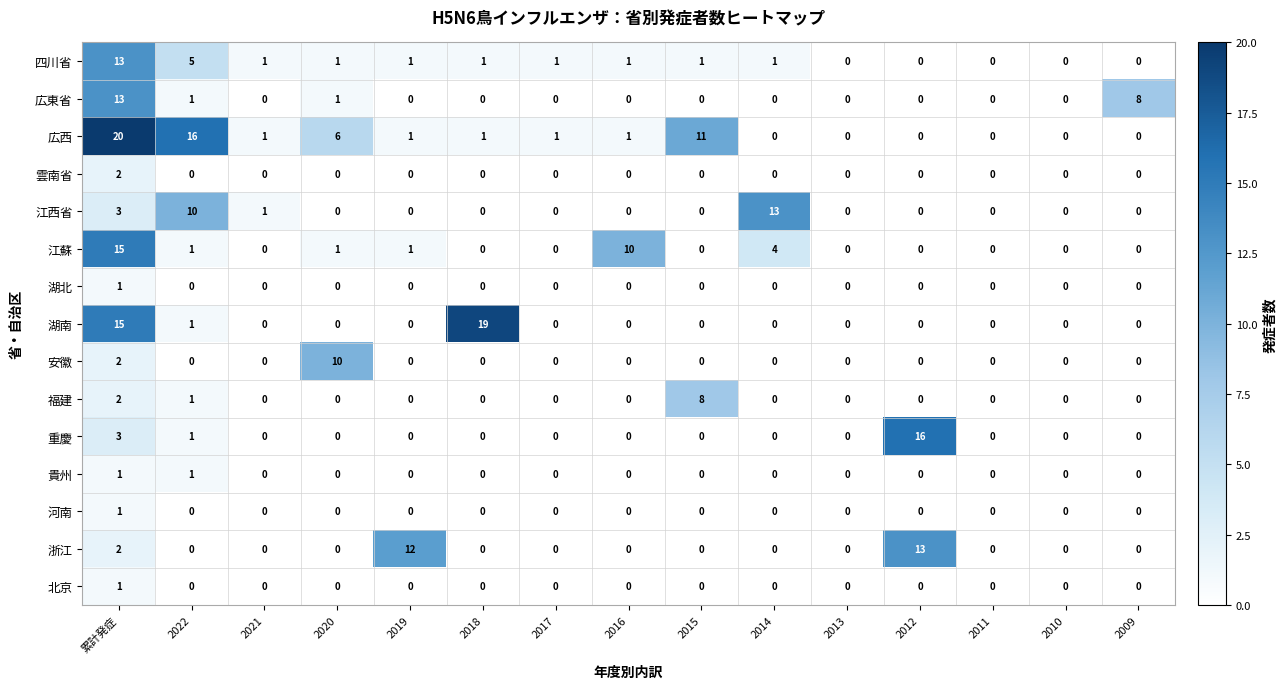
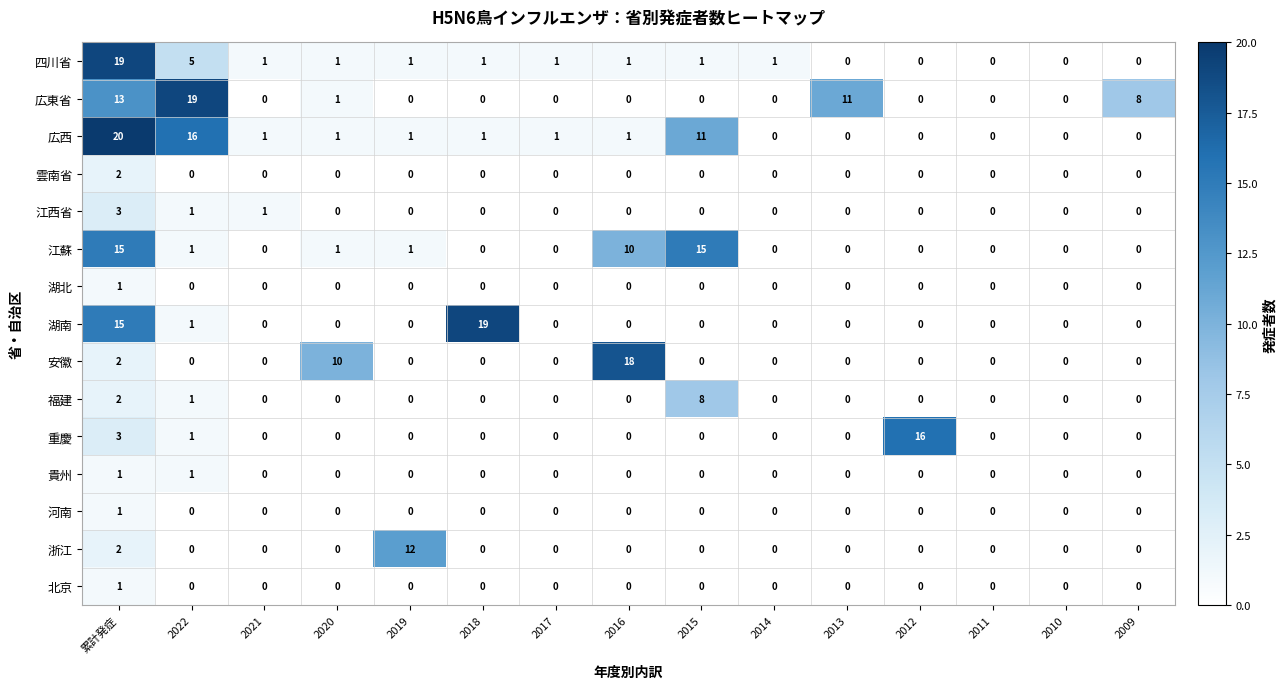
四川省, 累計発症: 13 -> 19
広東省, 2022: 1 -> 19
広東省, 2013: 0 -> 11
広西, 2020: 6 -> 1
江西省, 2022: 10 -> 1
江西省, 2014: 13 -> 0
江蘇, 2015: 0 -> 15
江蘇, 2014: 4 -> 0
安徽, 2016: 0 -> 18
浙江, 2012: 13 -> 0
